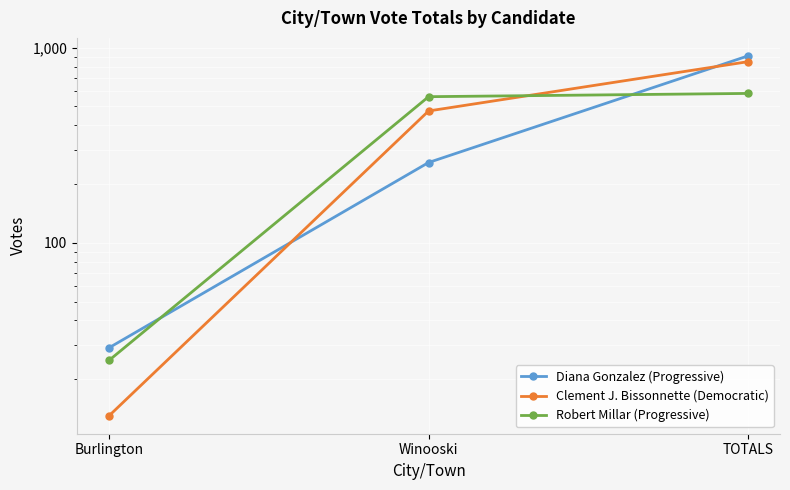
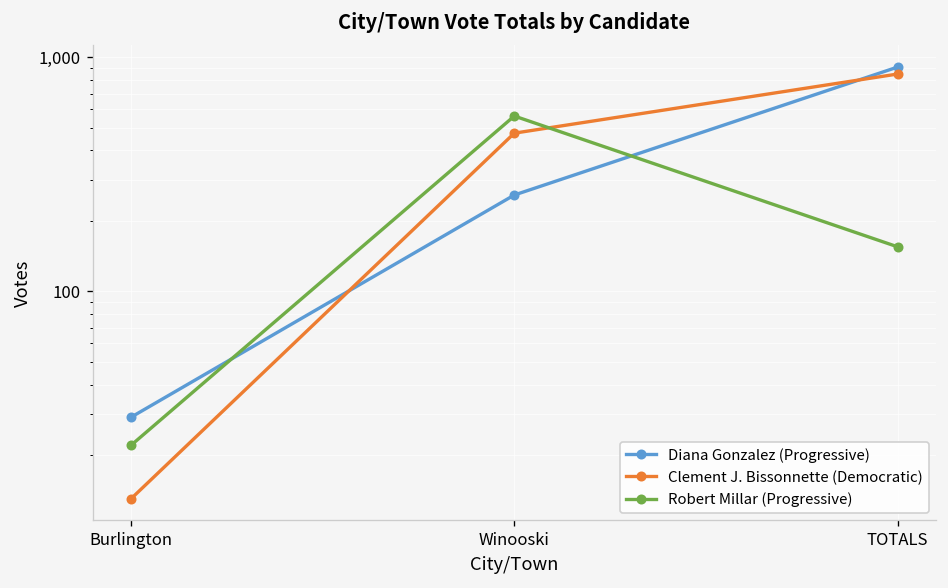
Robert Millar (Progressive), Burlington: 25 -> 22
Robert Millar (Progressive), TOTALS: 580 -> 160
